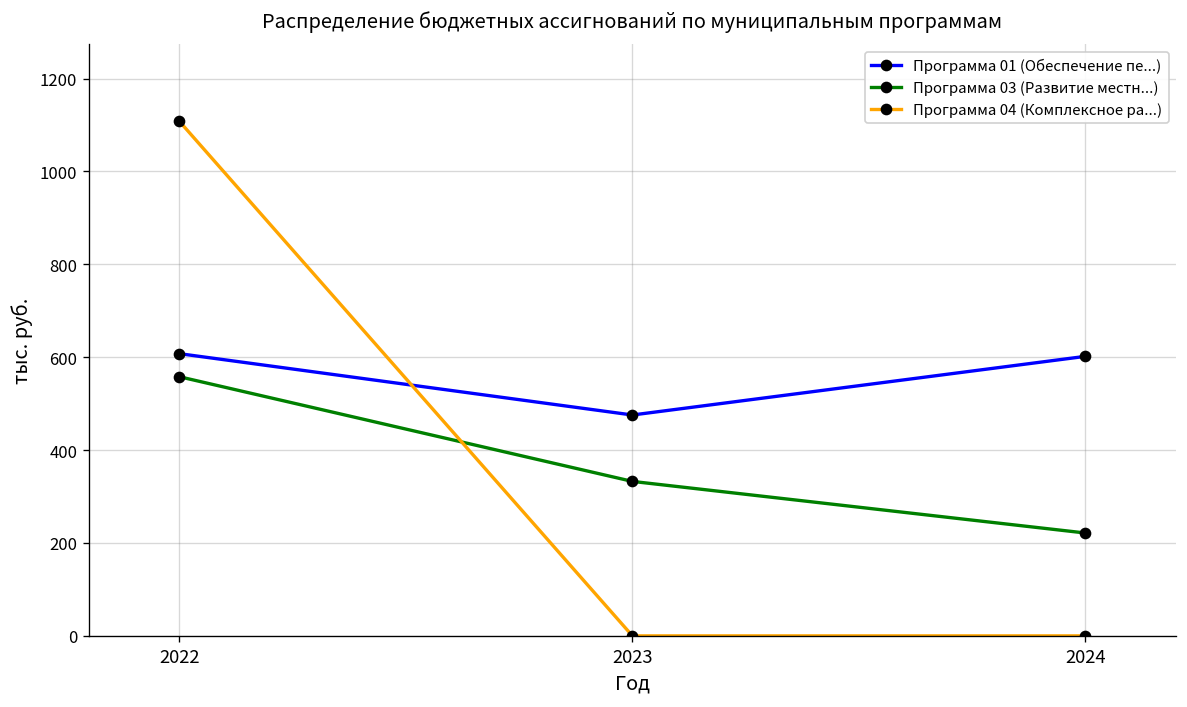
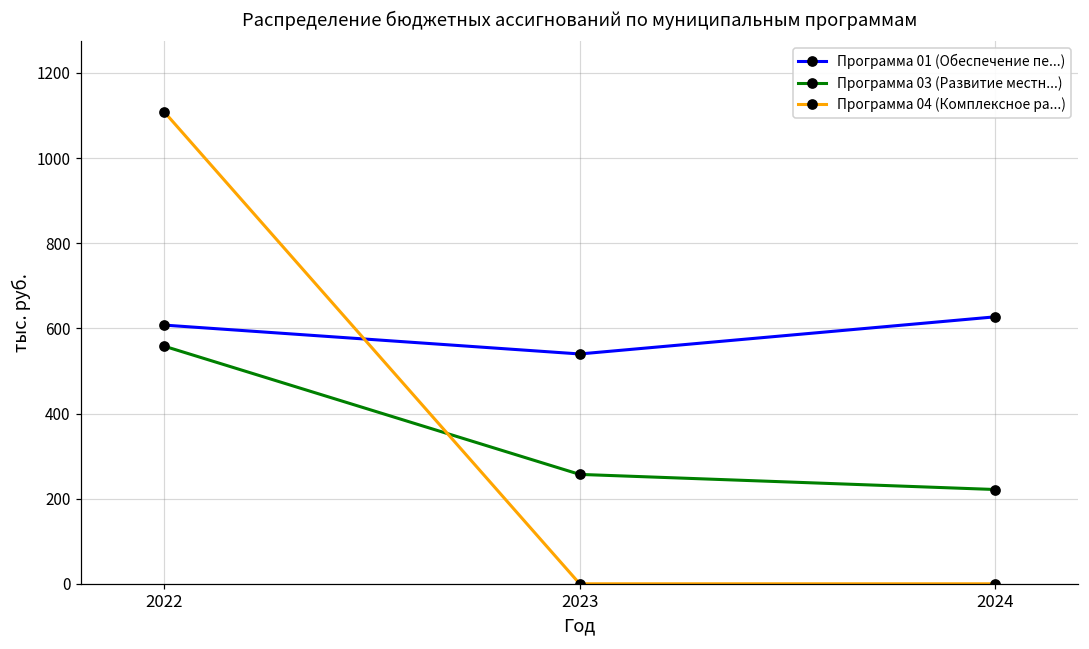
Программа 01 (Обеспечение пе...), 2023: 480 -> 540
Программа 03 (Развитие местн...), 2023: 330 -> 260
Программа 01 (Обеспечение пе...), 2024: 600 -> 630
